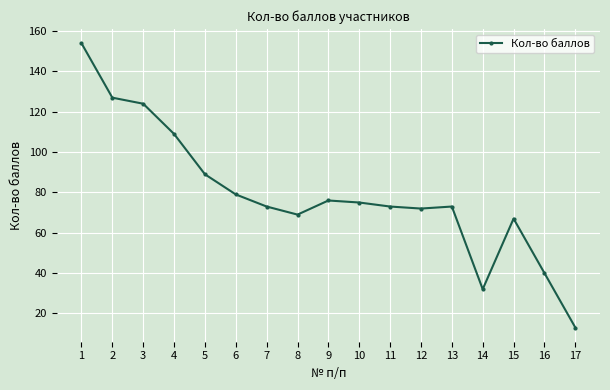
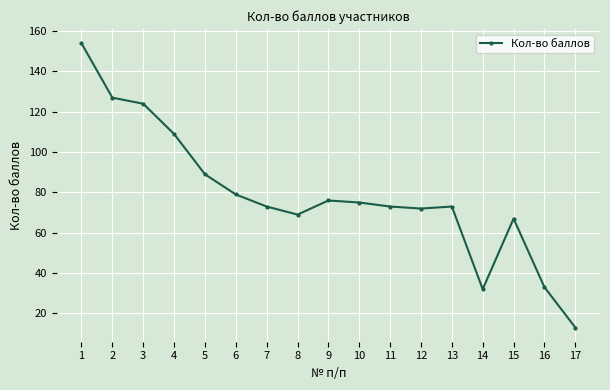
16: 40 -> 33
